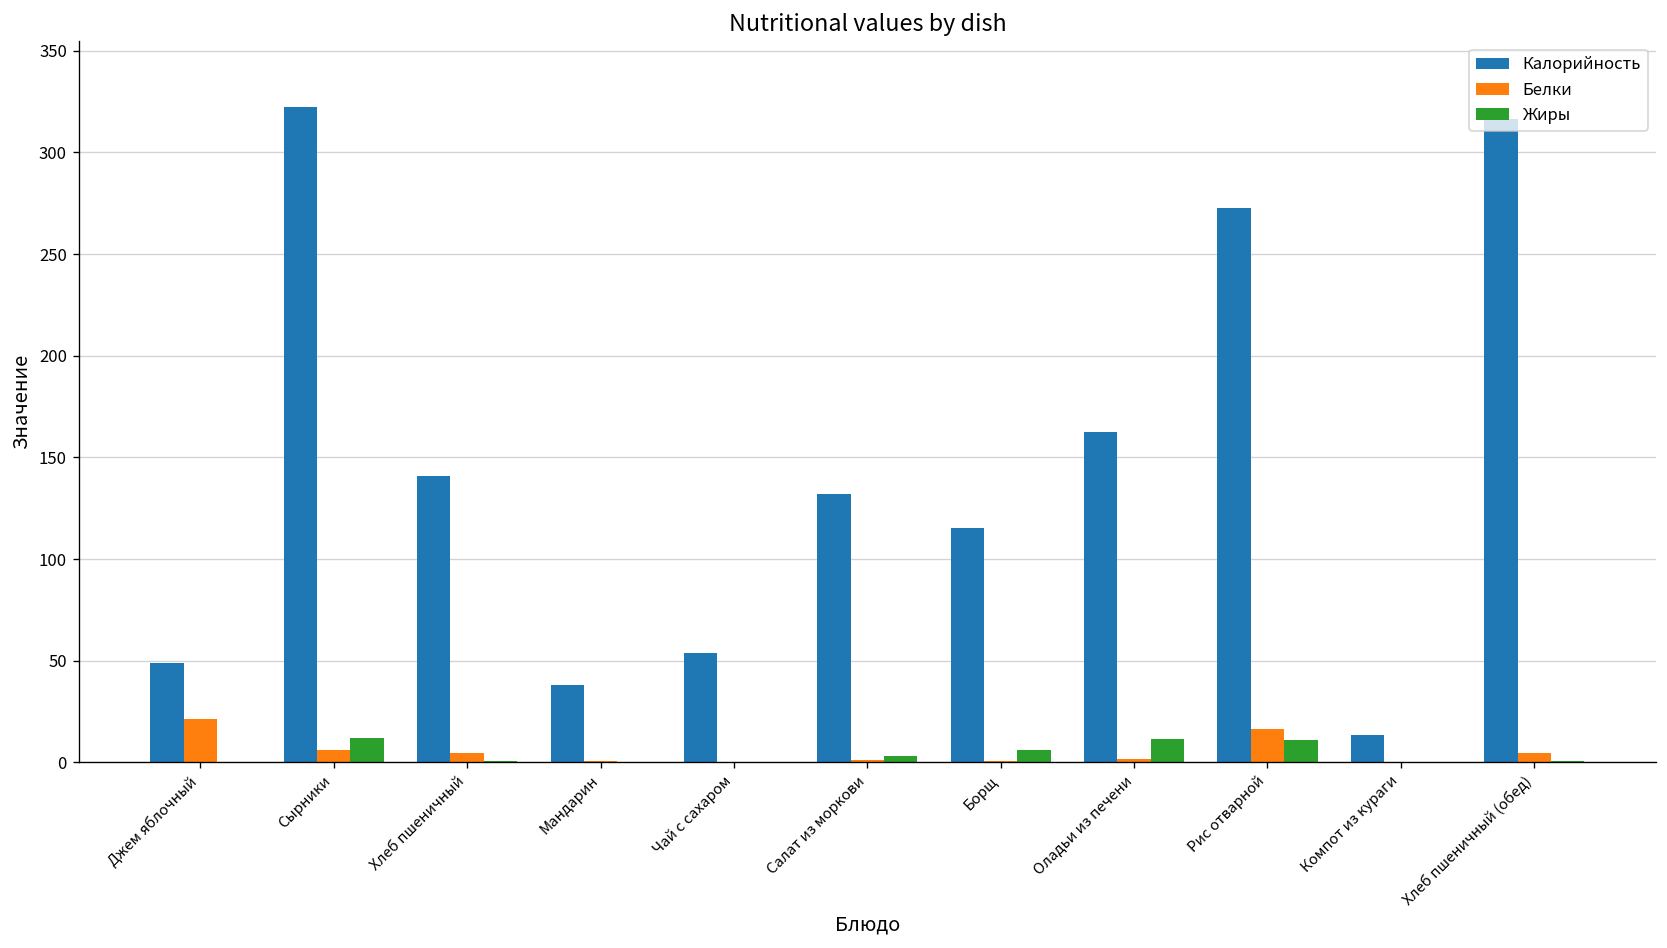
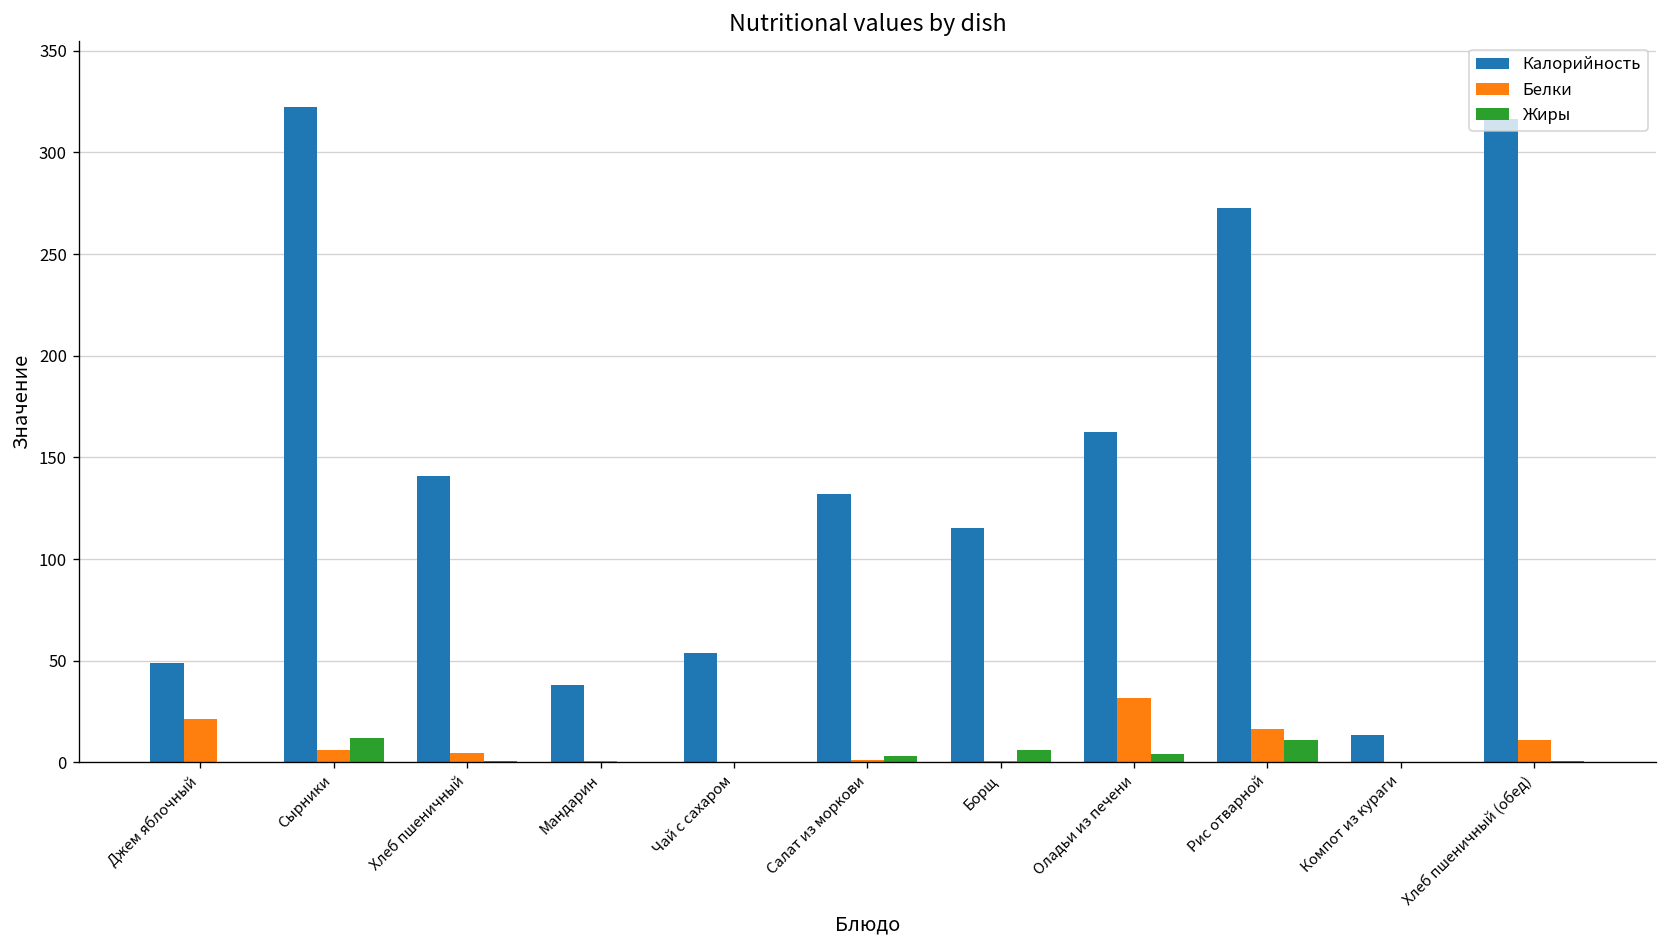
Белки, Оладьи из печени: 1 -> 32
Жиры, Оладьи из печени: 12 -> 4
Белки, Хлеб пшеничный (обед): 5 -> 11
